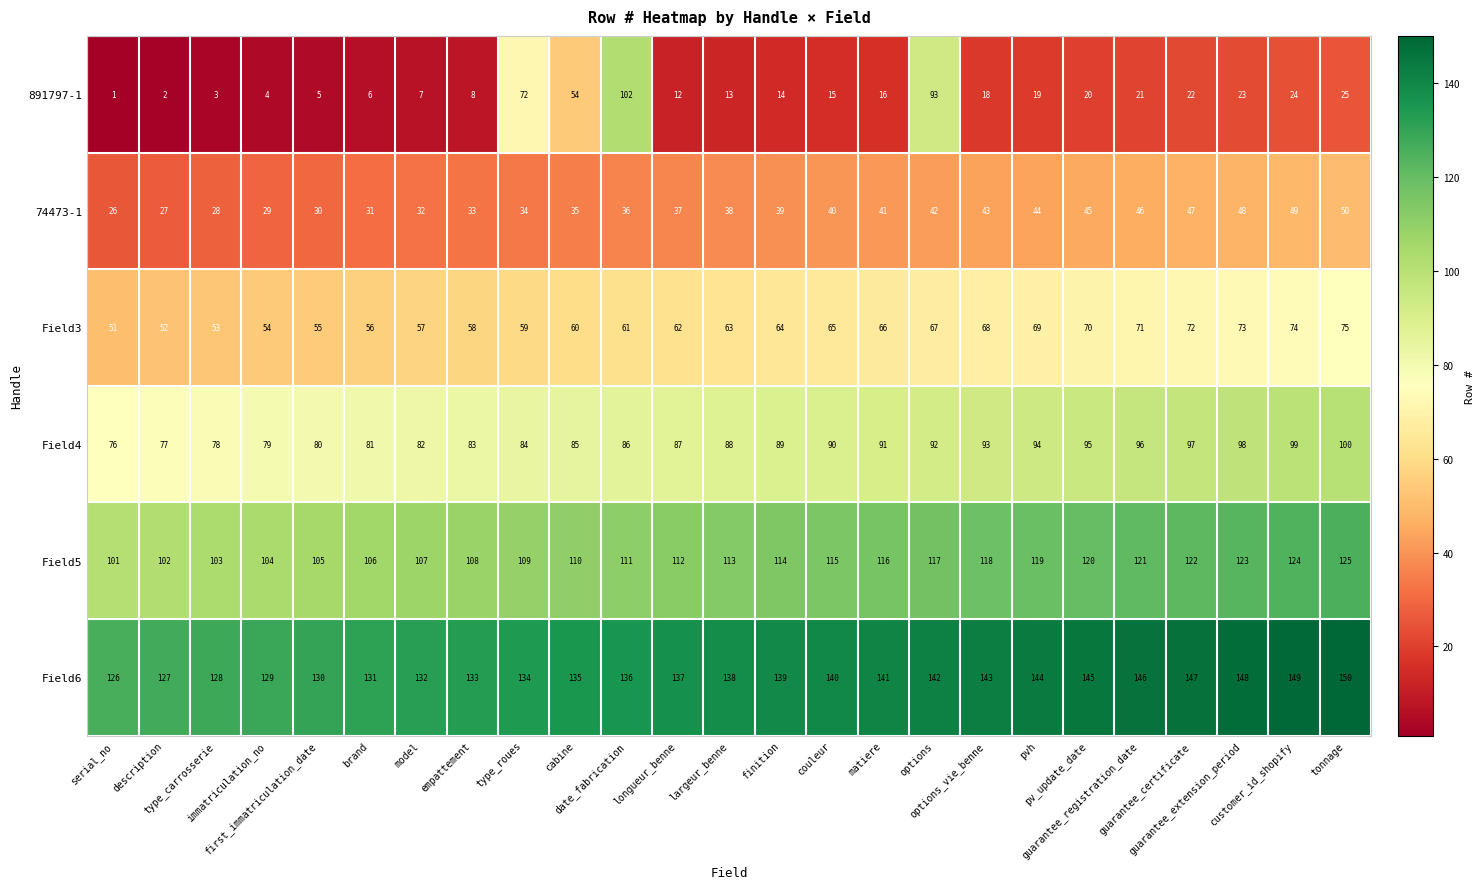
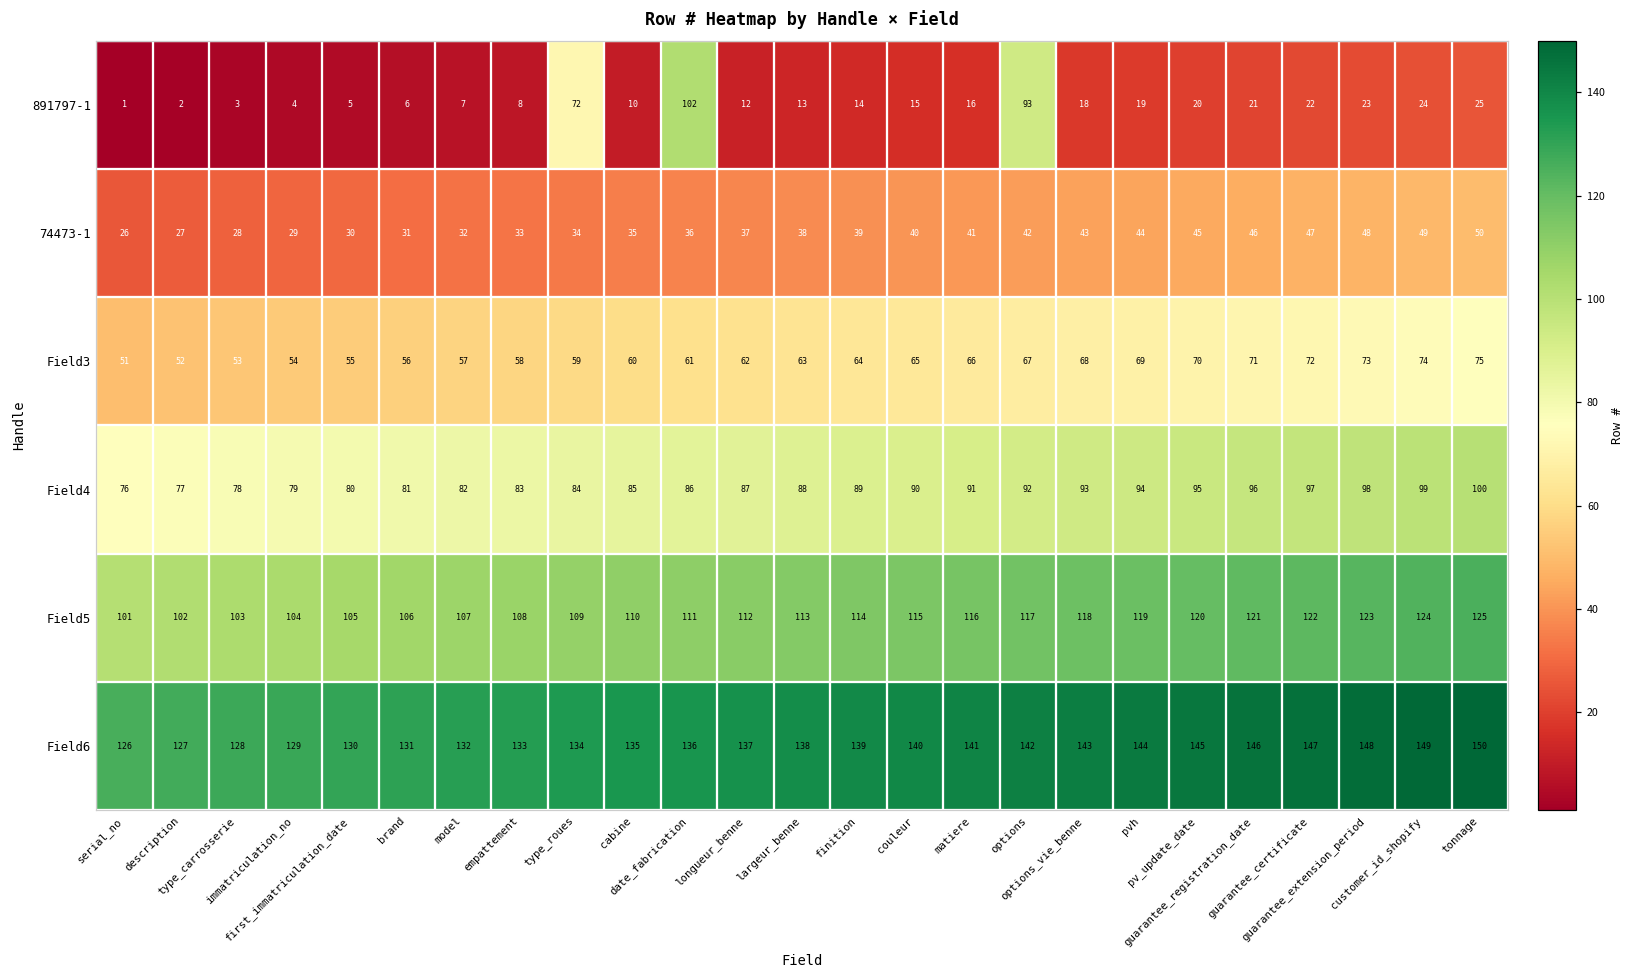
891797-1, cabine: 54 -> 10
